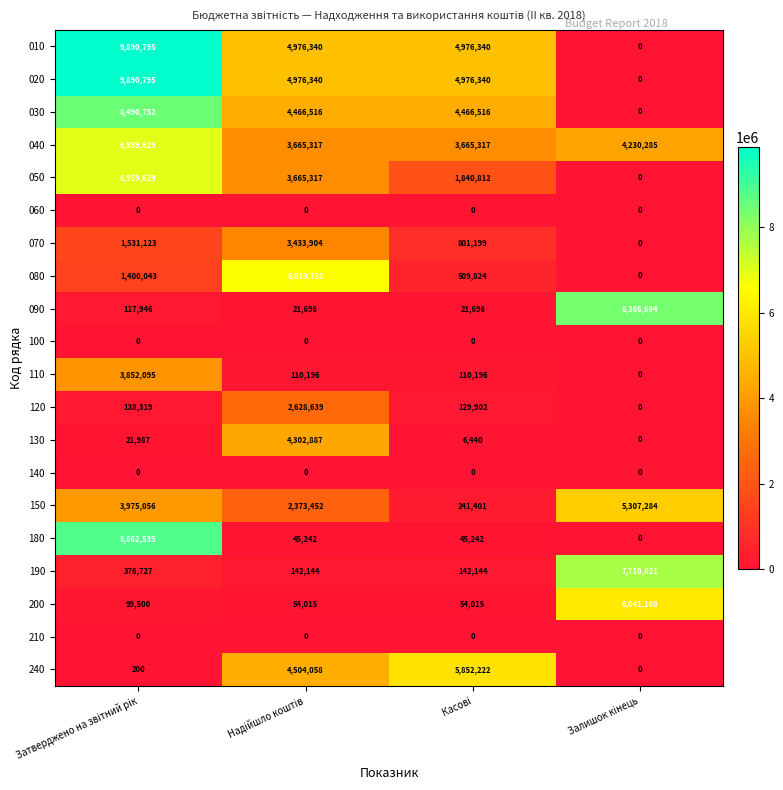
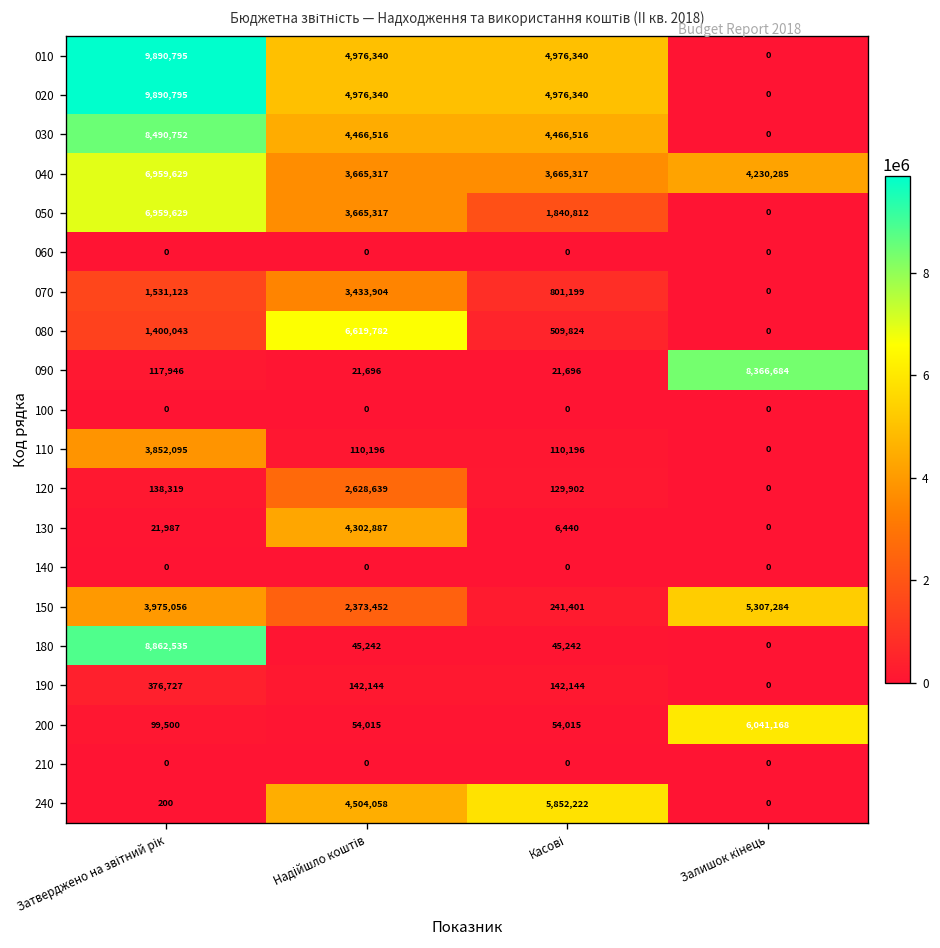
190, Залишок кінець: 7,710,021 -> 0
